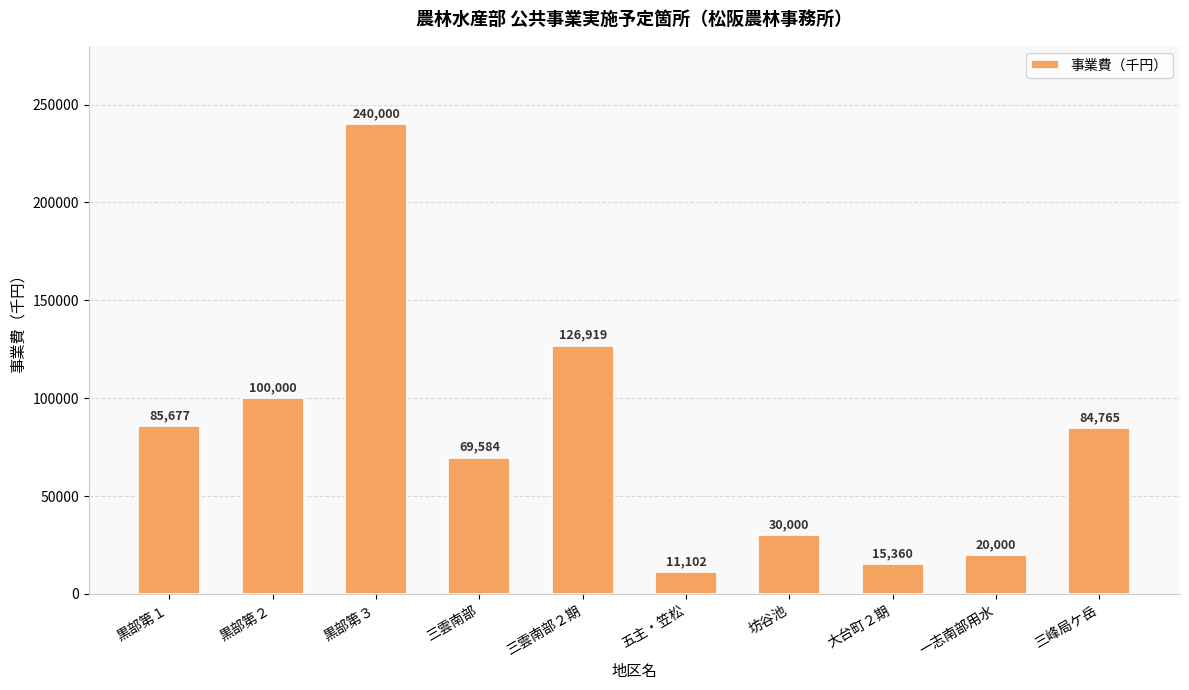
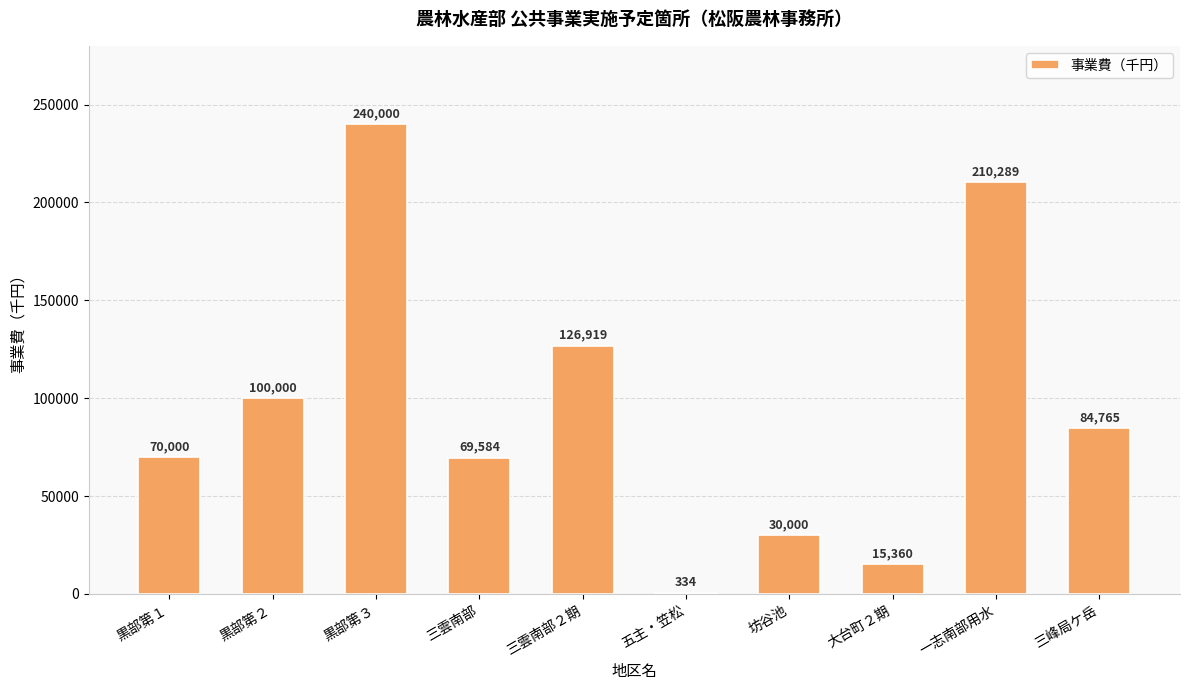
黒部第１: 85,677 -> 70,000
五主・笠松: 11,102 -> 334
一志南部用水: 20,000 -> 210,289
